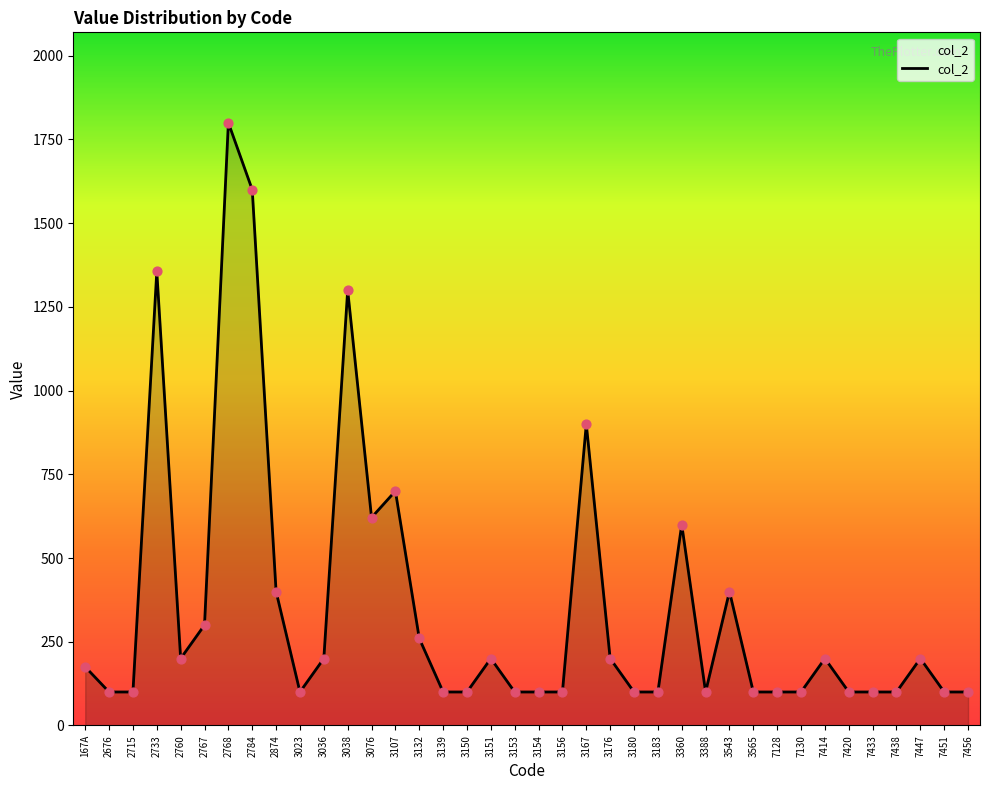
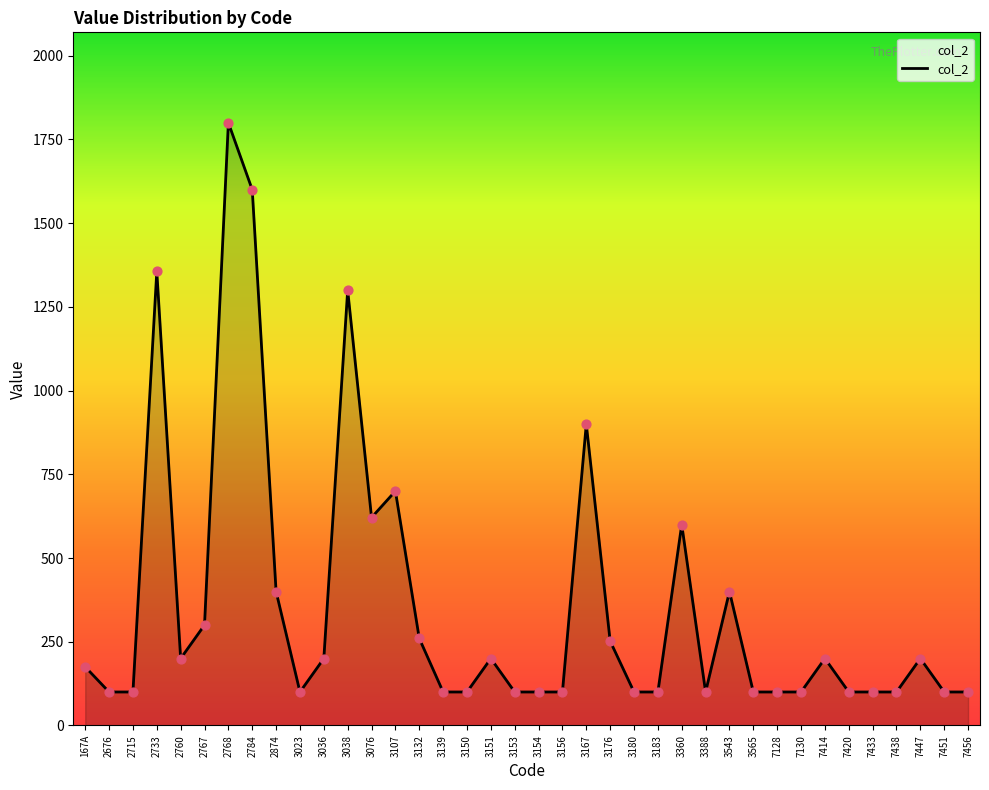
3176: 200 -> 250
